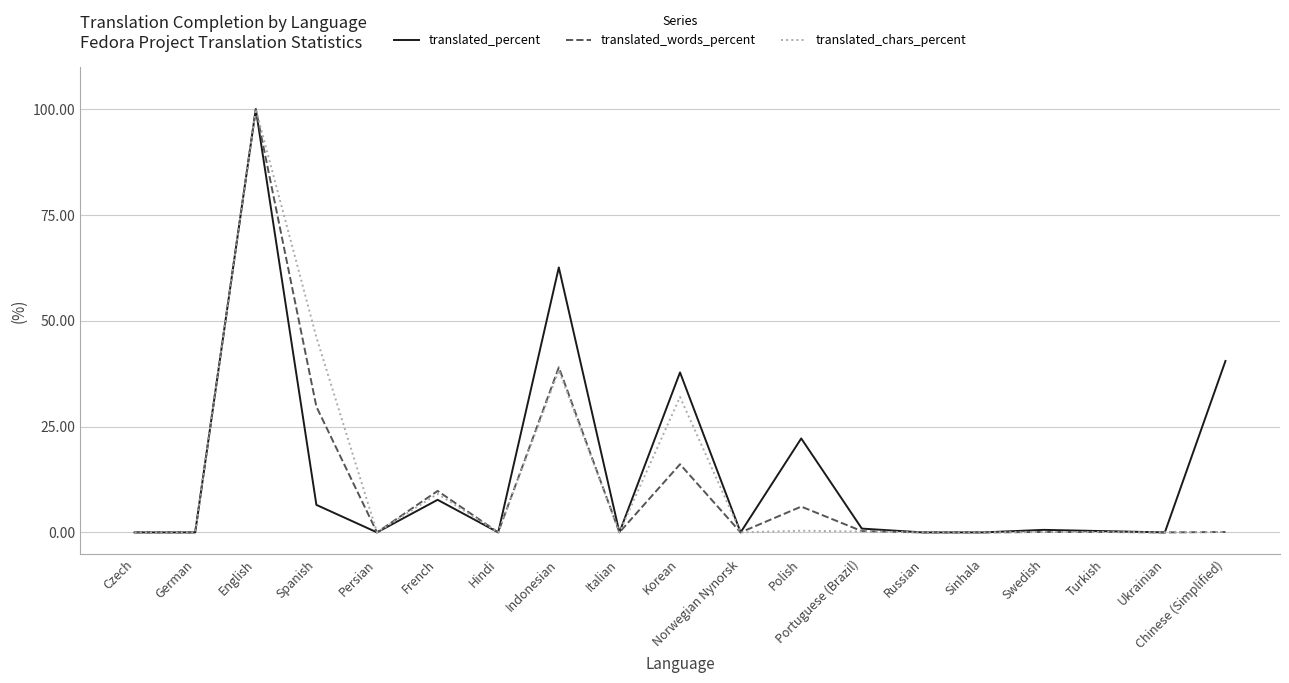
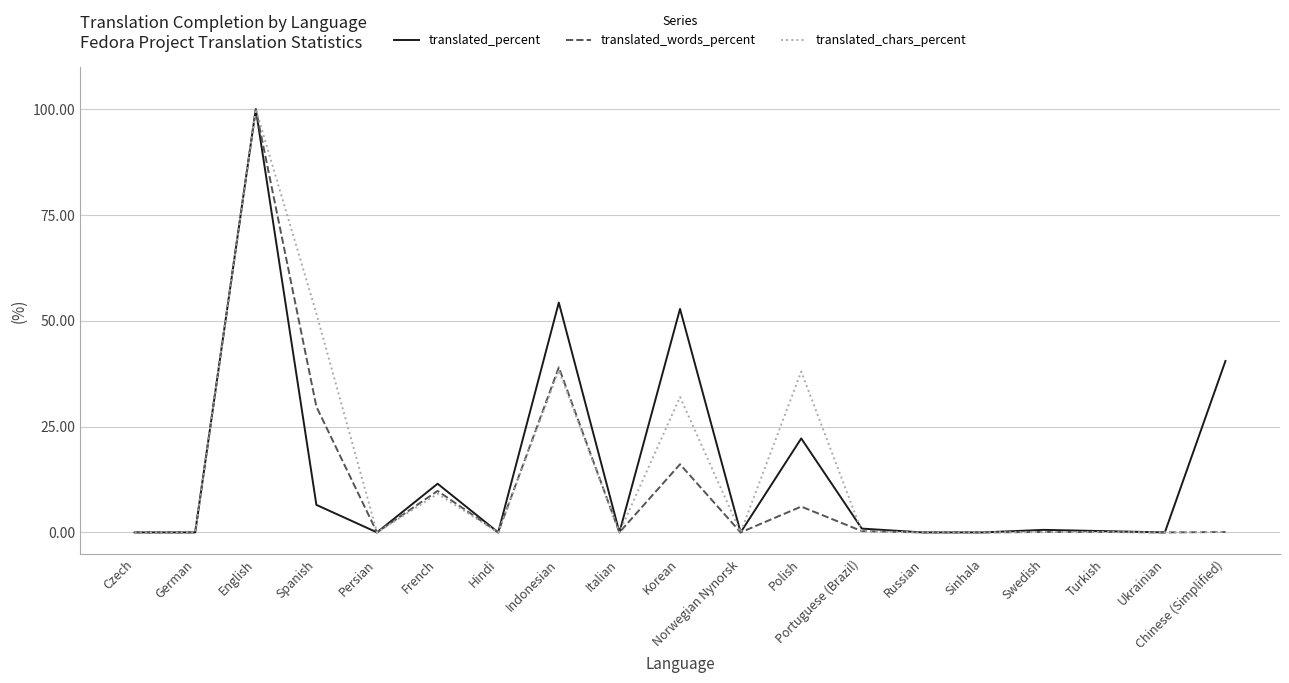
translated_chars_percent, Spanish: 46 -> 52
translated_percent, French: 8 -> 12
translated_percent, Indonesian: 63 -> 54
translated_percent, Korean: 38 -> 53
translated_chars_percent, Polish: 0 -> 38
